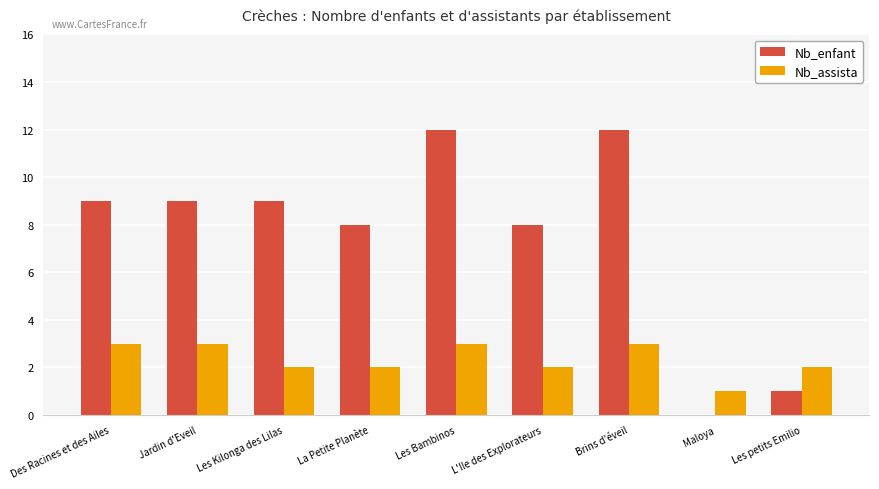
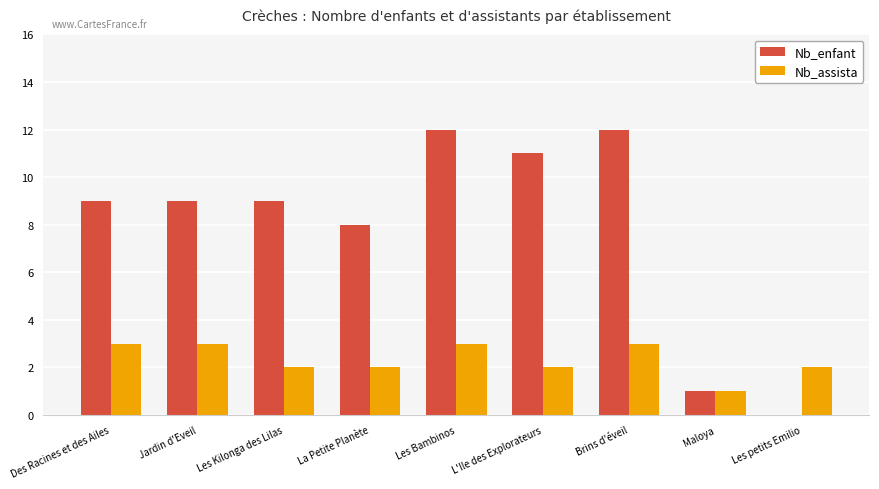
Nb_enfant, L'Ile des Explorateurs: 8 -> 11
Nb_enfant, Maloya: 0 -> 1
Nb_enfant, Les petits Emilio: 1 -> 0
